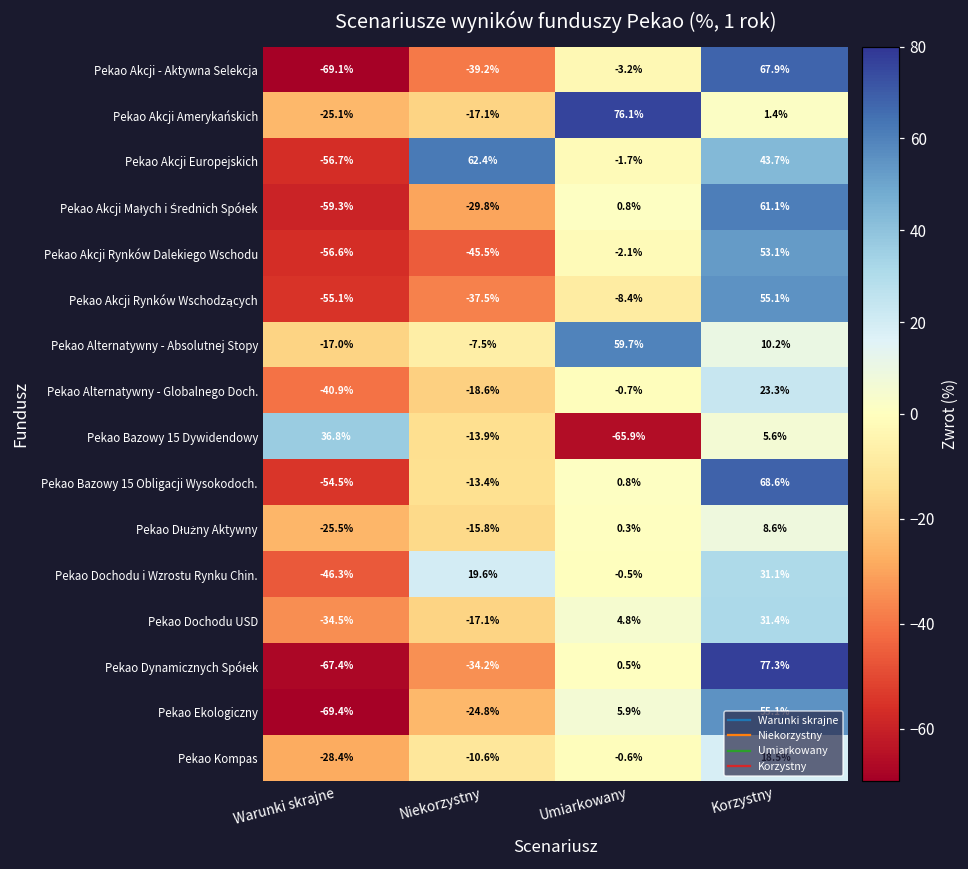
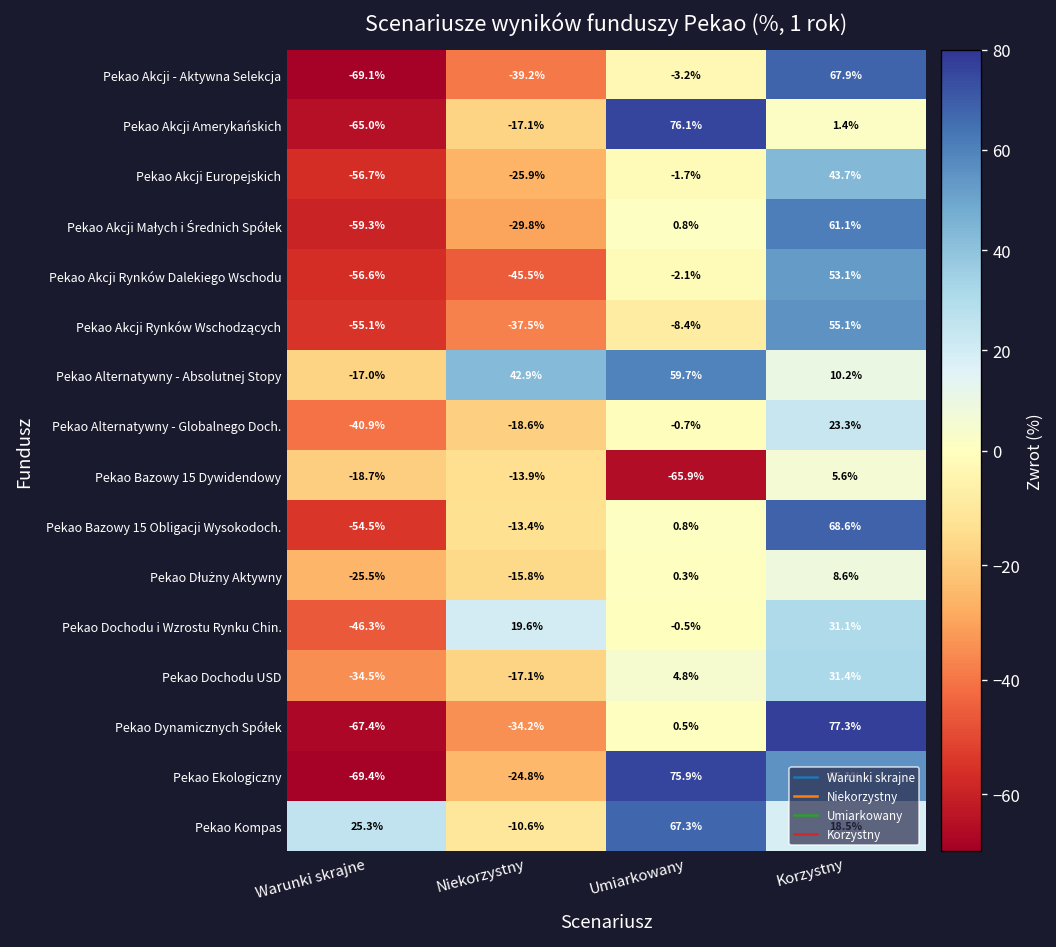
Pekao Akcji Amerykańskich, Warunki skrajne: -25.1% -> -65.0%
Pekao Akcji Europejskich, Niekorzystny: 62.4% -> -25.9%
Pekao Alternatywny - Absolutnej Stopy, Niekorzystny: -7.5% -> 42.9%
Pekao Bazowy 15 Dywidendowy, Warunki skrajne: 36.8% -> -18.7%
Pekao Ekologiczny, Umiarkowany: 5.9% -> 75.9%
Pekao Kompas, Warunki skrajne: -28.4% -> 25.3%
Pekao Kompas, Umiarkowany: -0.6% -> 67.3%
